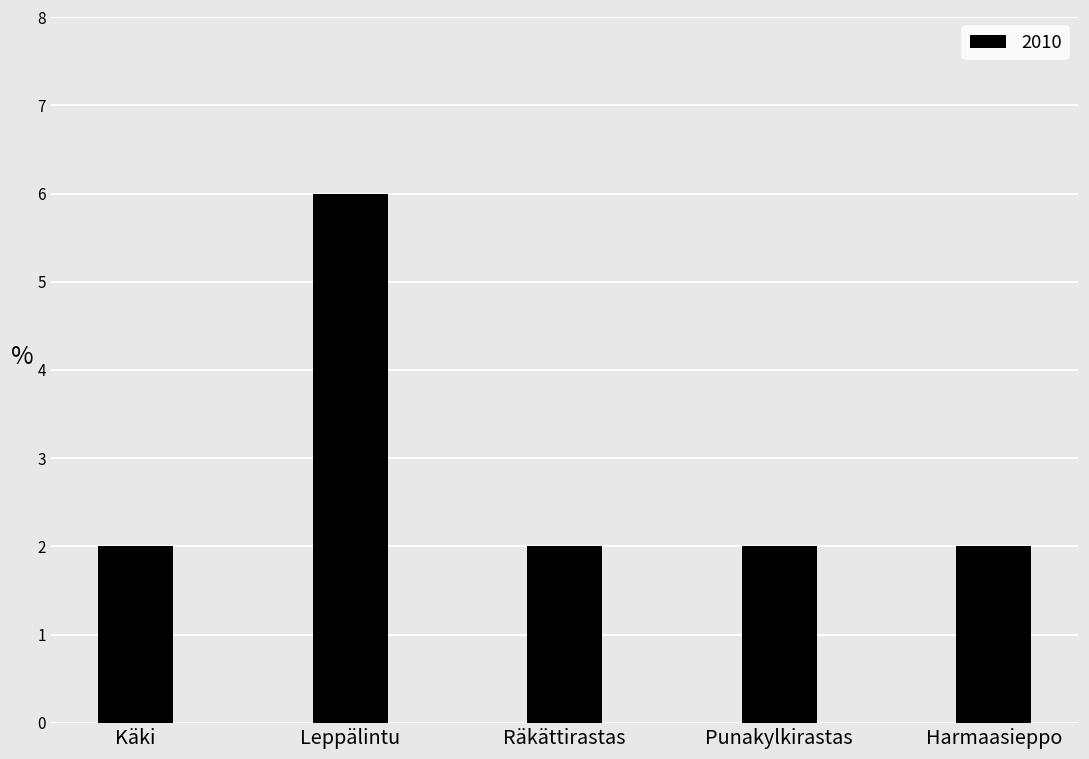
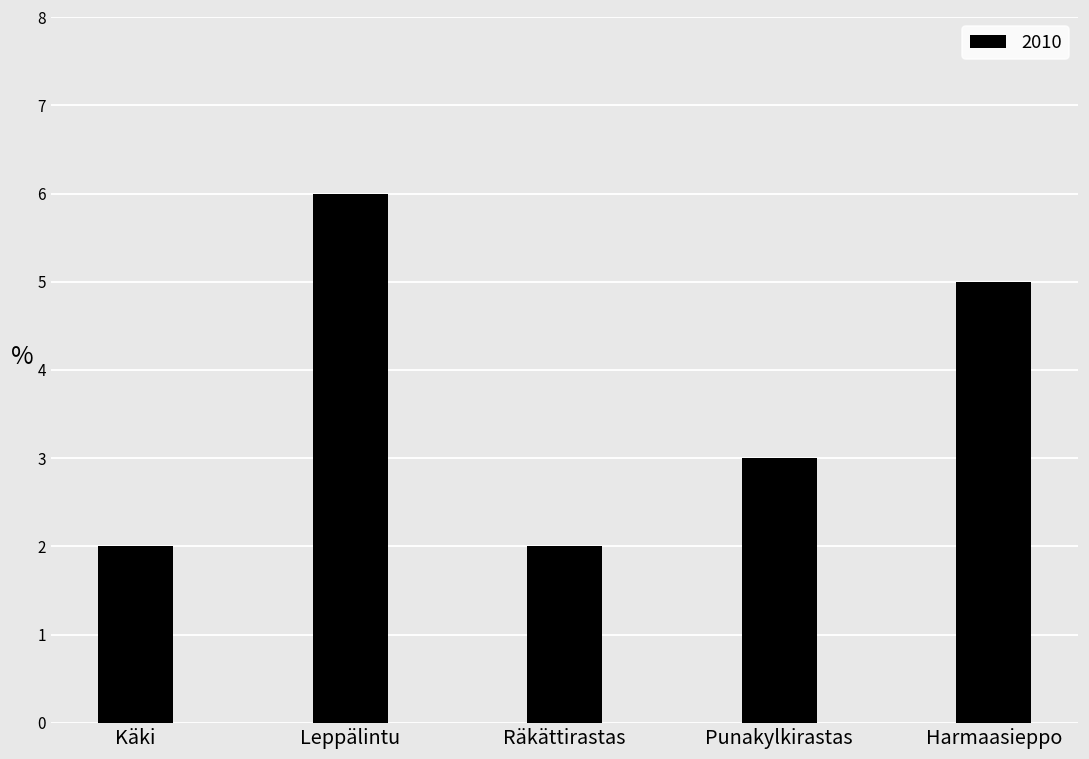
Punakylkirastas: 2 -> 3
Harmaasieppo: 2 -> 5
